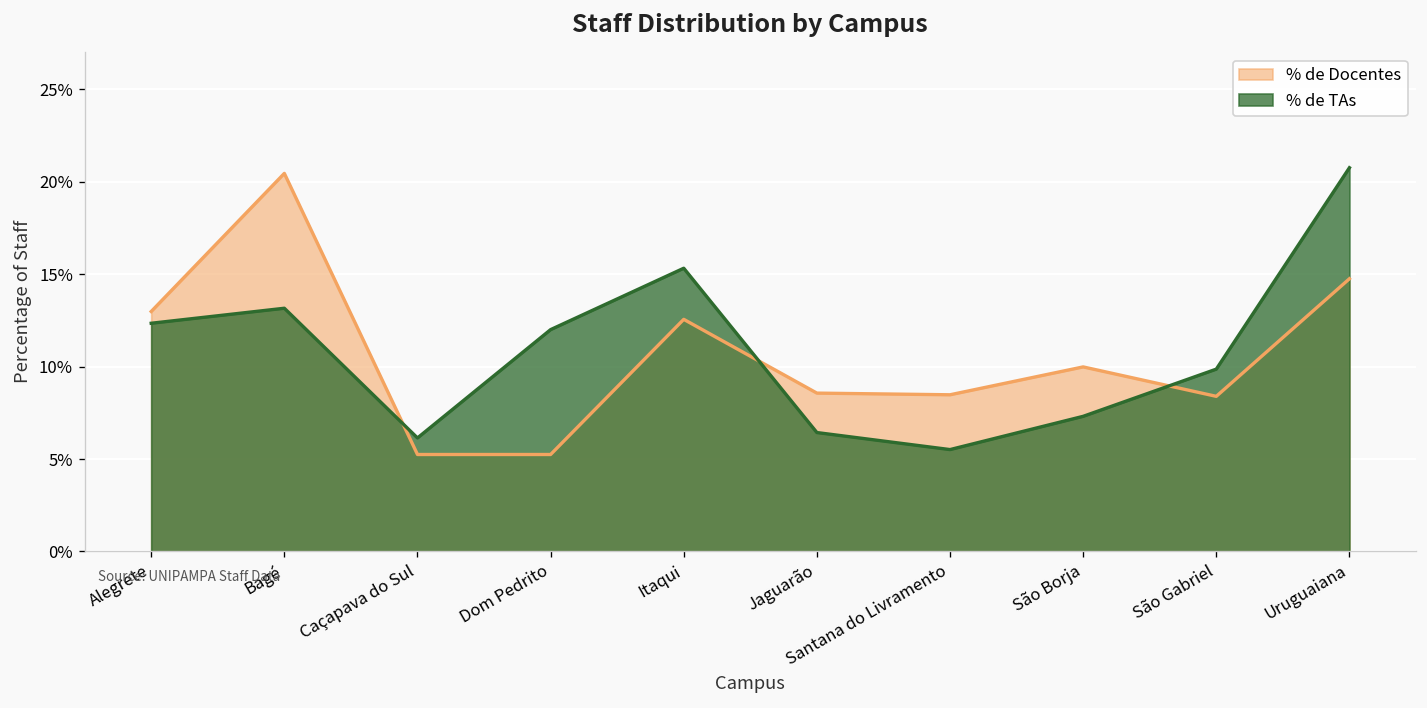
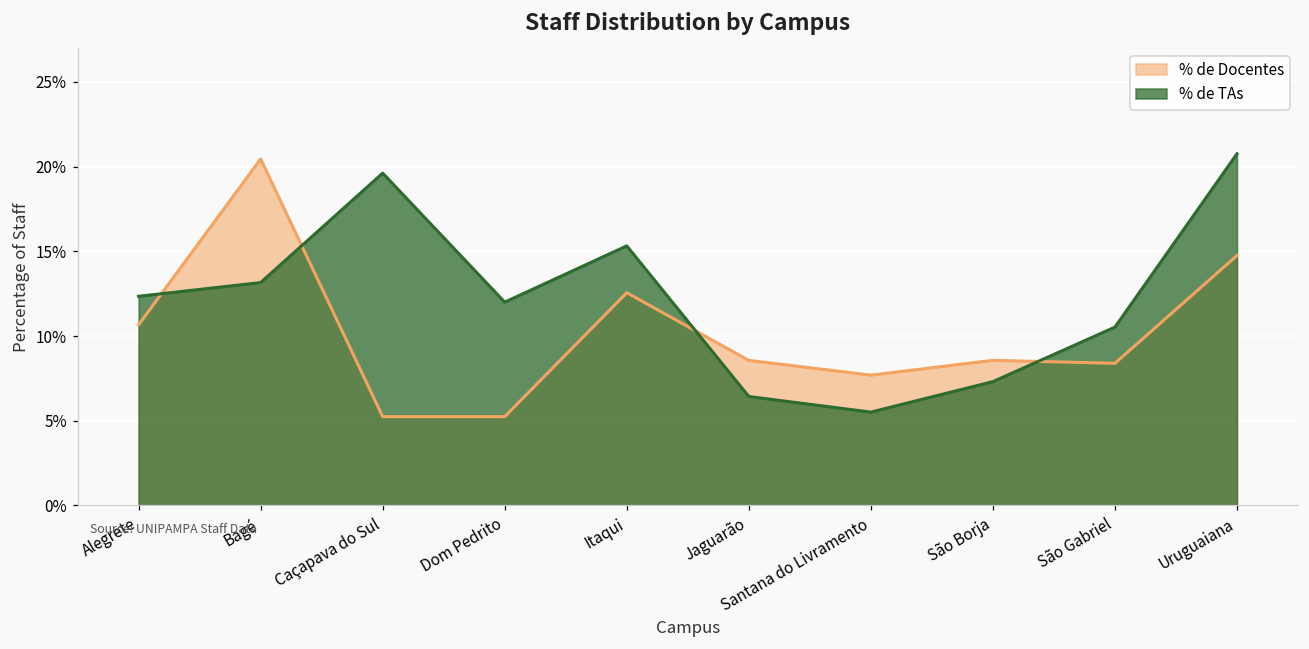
% de Docentes, Alegrete: 13.0% -> 10.7%
% de TAs, Caçapava do Sul: 6.1% -> 19.6%
% de Docentes, Santana do Livramento: 8.5% -> 7.7%
% de Docentes, São Borja: 10.0% -> 8.6%
% de TAs, São Gabriel: 9.9% -> 10.5%
